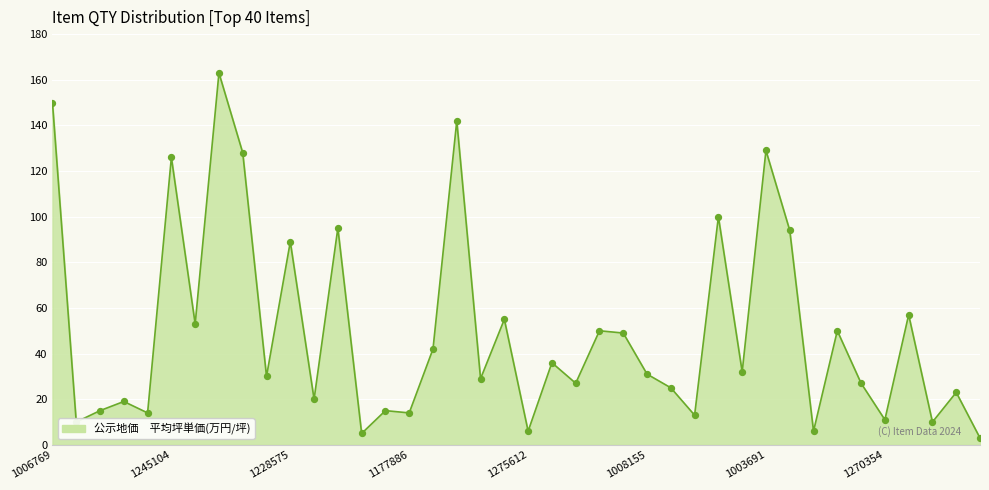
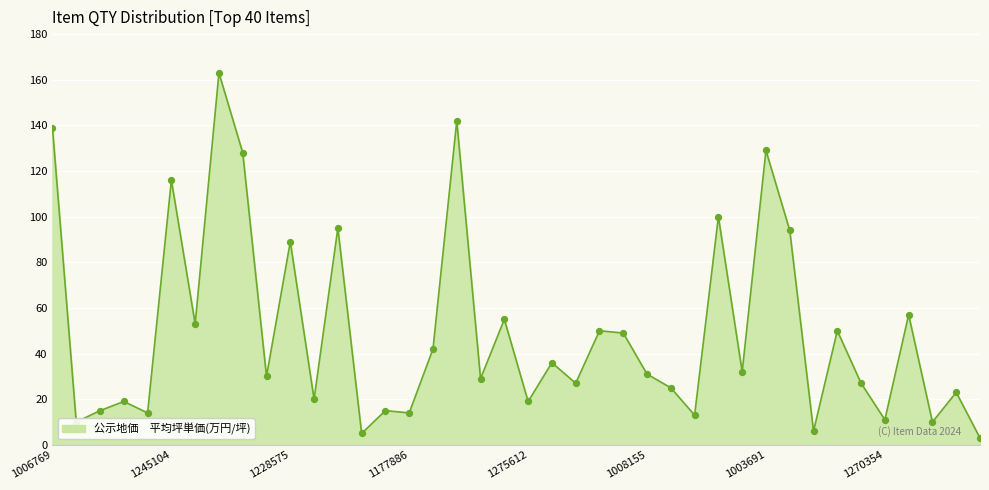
1006769: 150 -> 139
1245104: 126 -> 116
1275612: 6 -> 19
